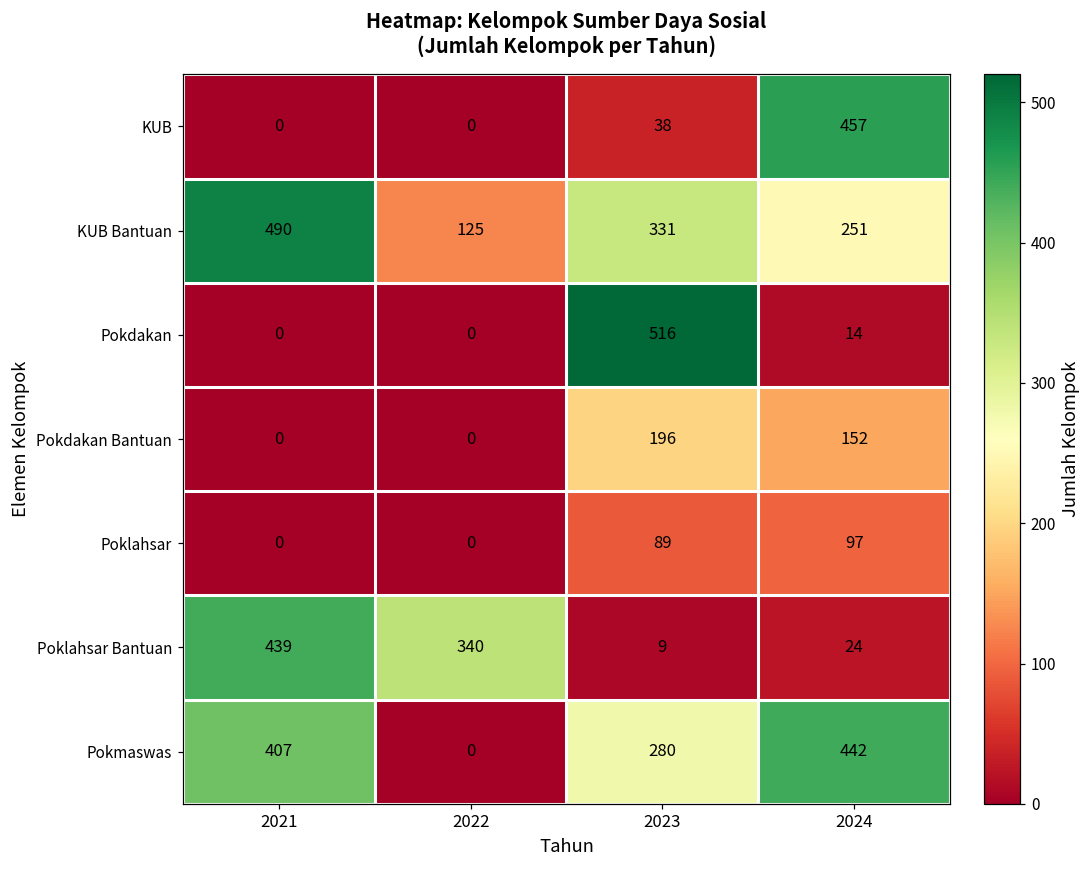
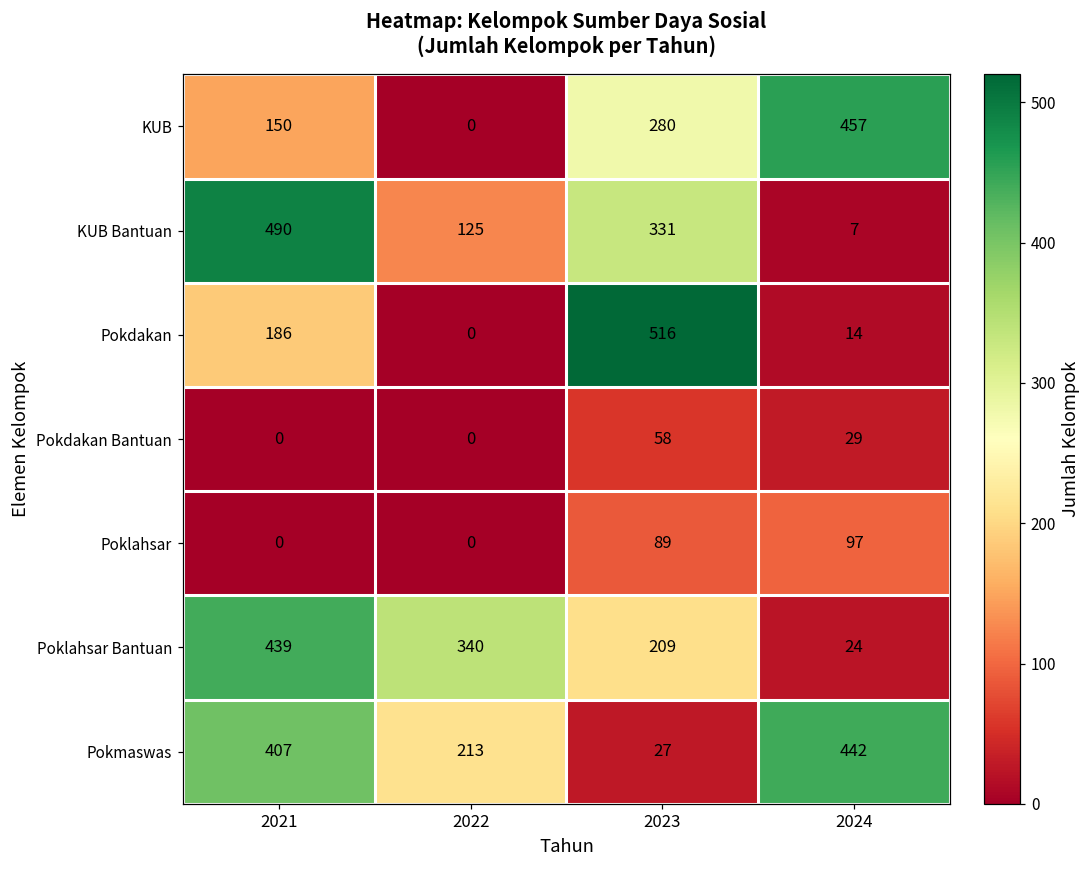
KUB, 2021: 0 -> 150
KUB, 2023: 38 -> 280
KUB Bantuan, 2024: 251 -> 7
Pokdakan, 2021: 0 -> 186
Pokdakan Bantuan, 2023: 196 -> 58
Pokdakan Bantuan, 2024: 152 -> 29
Poklahsar Bantuan, 2023: 9 -> 209
Pokmaswas, 2022: 0 -> 213
Pokmaswas, 2023: 280 -> 27
